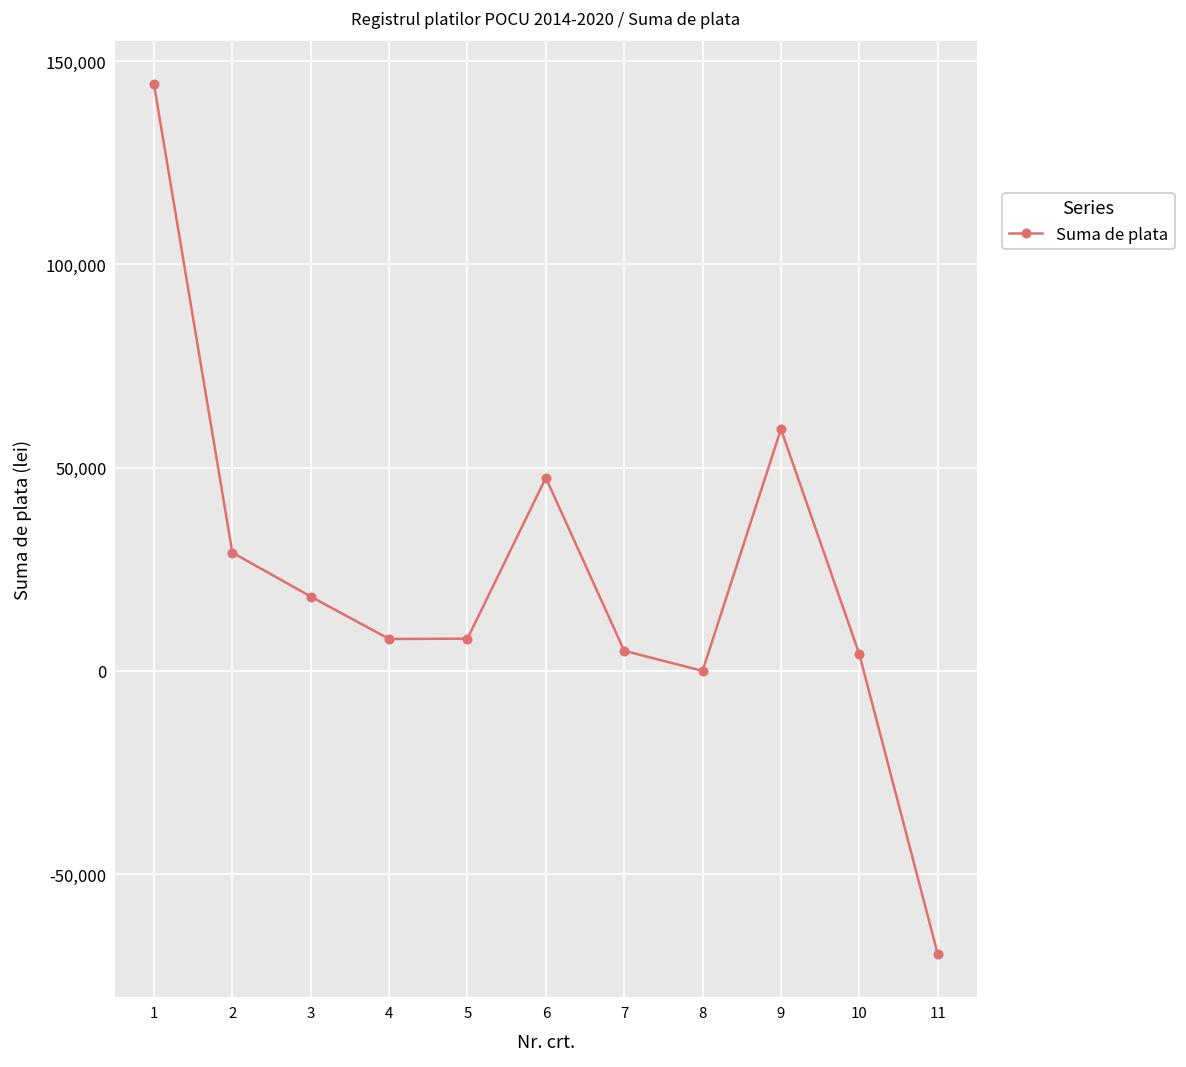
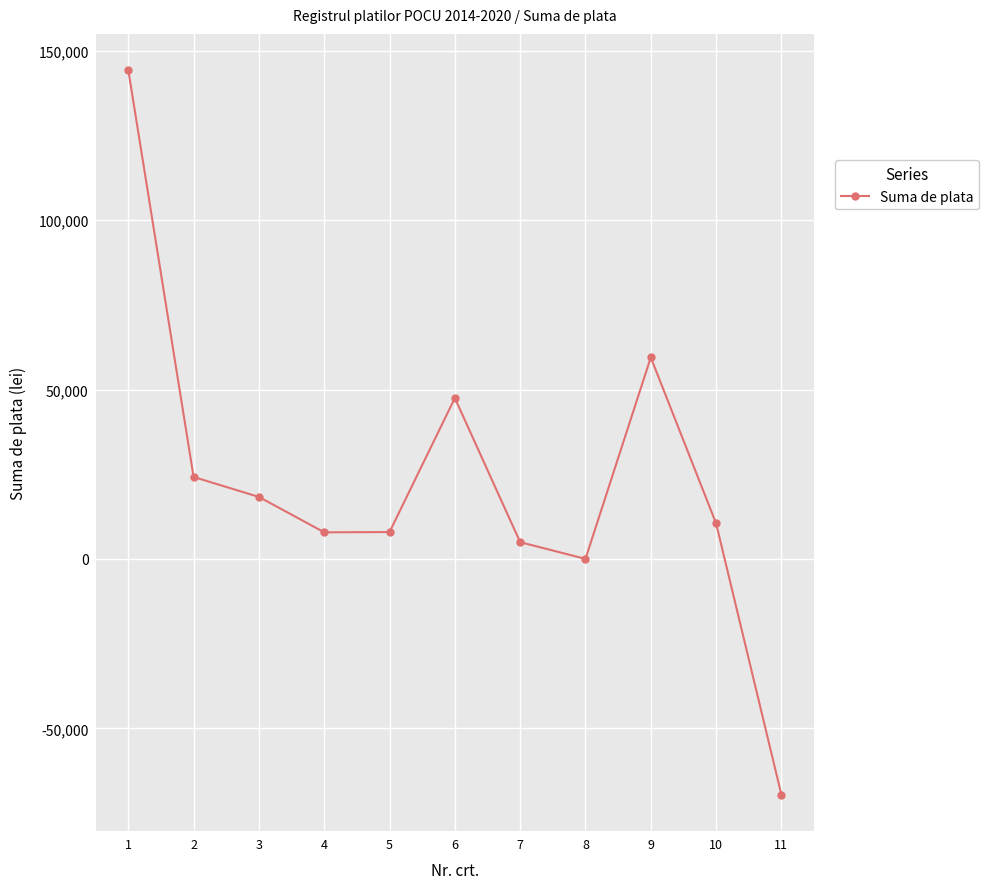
2: 29,000 -> 24,000
10: 4,000 -> 10,000
